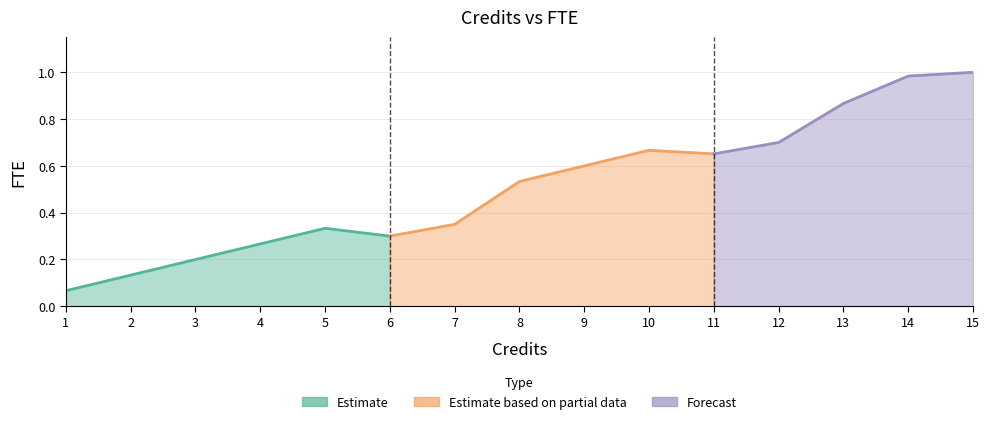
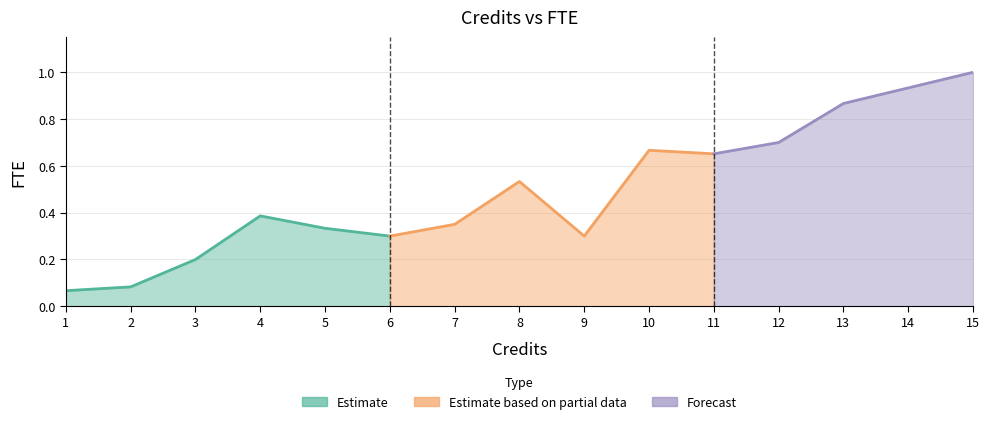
Estimate, 2: 0.13 -> 0.08
Estimate, 4: 0.27 -> 0.39
Estimate based on partial data, 9: 0.6 -> 0.3
Forecast, 14: 0.98 -> 0.93
